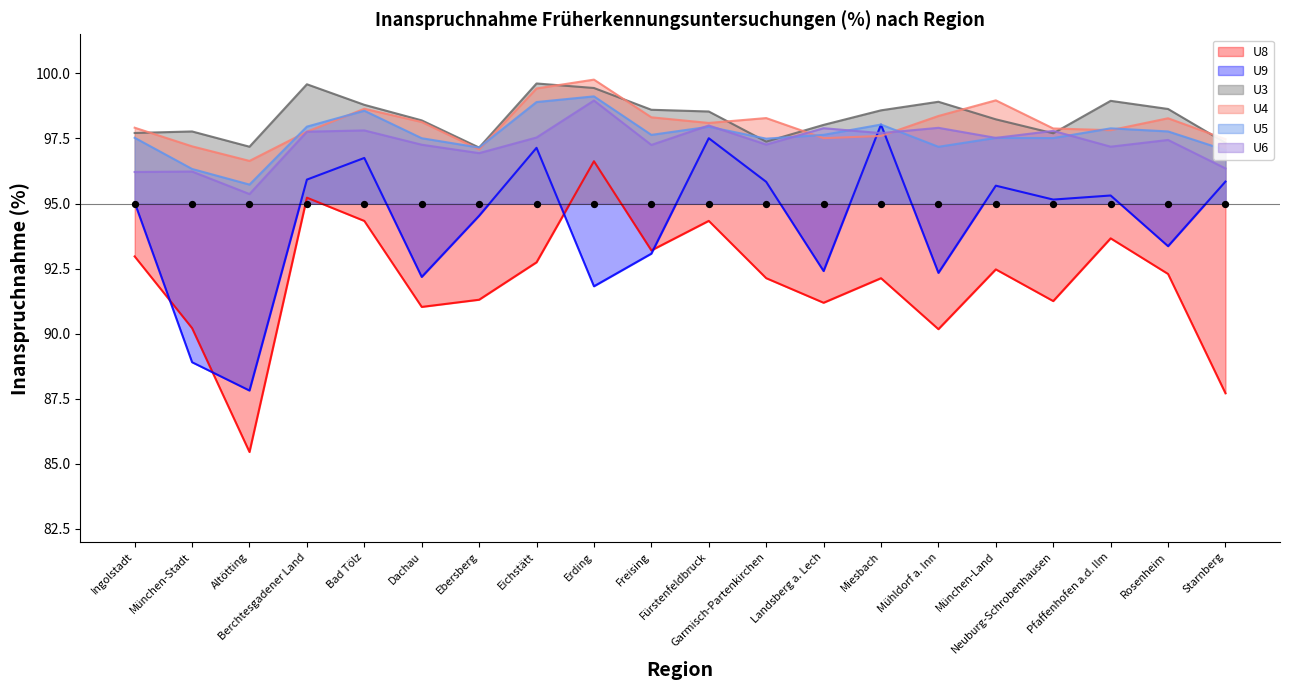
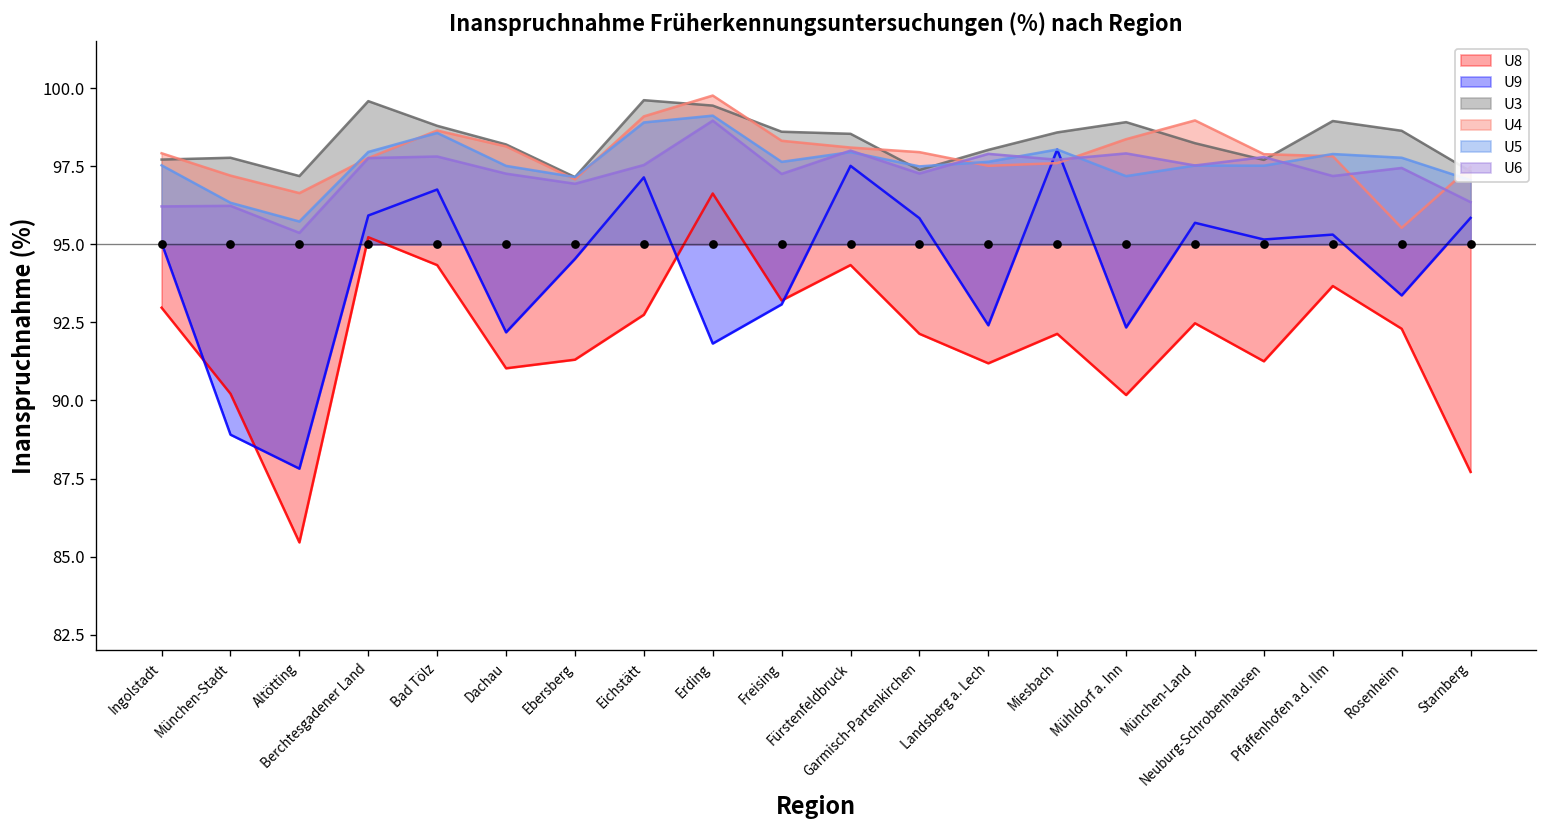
U4, Eichstätt: 99.4 -> 99.1
U4, Garmisch-Partenkirchen: 98.3 -> 97.9
U4, Rosenheim: 98.3 -> 95.5
